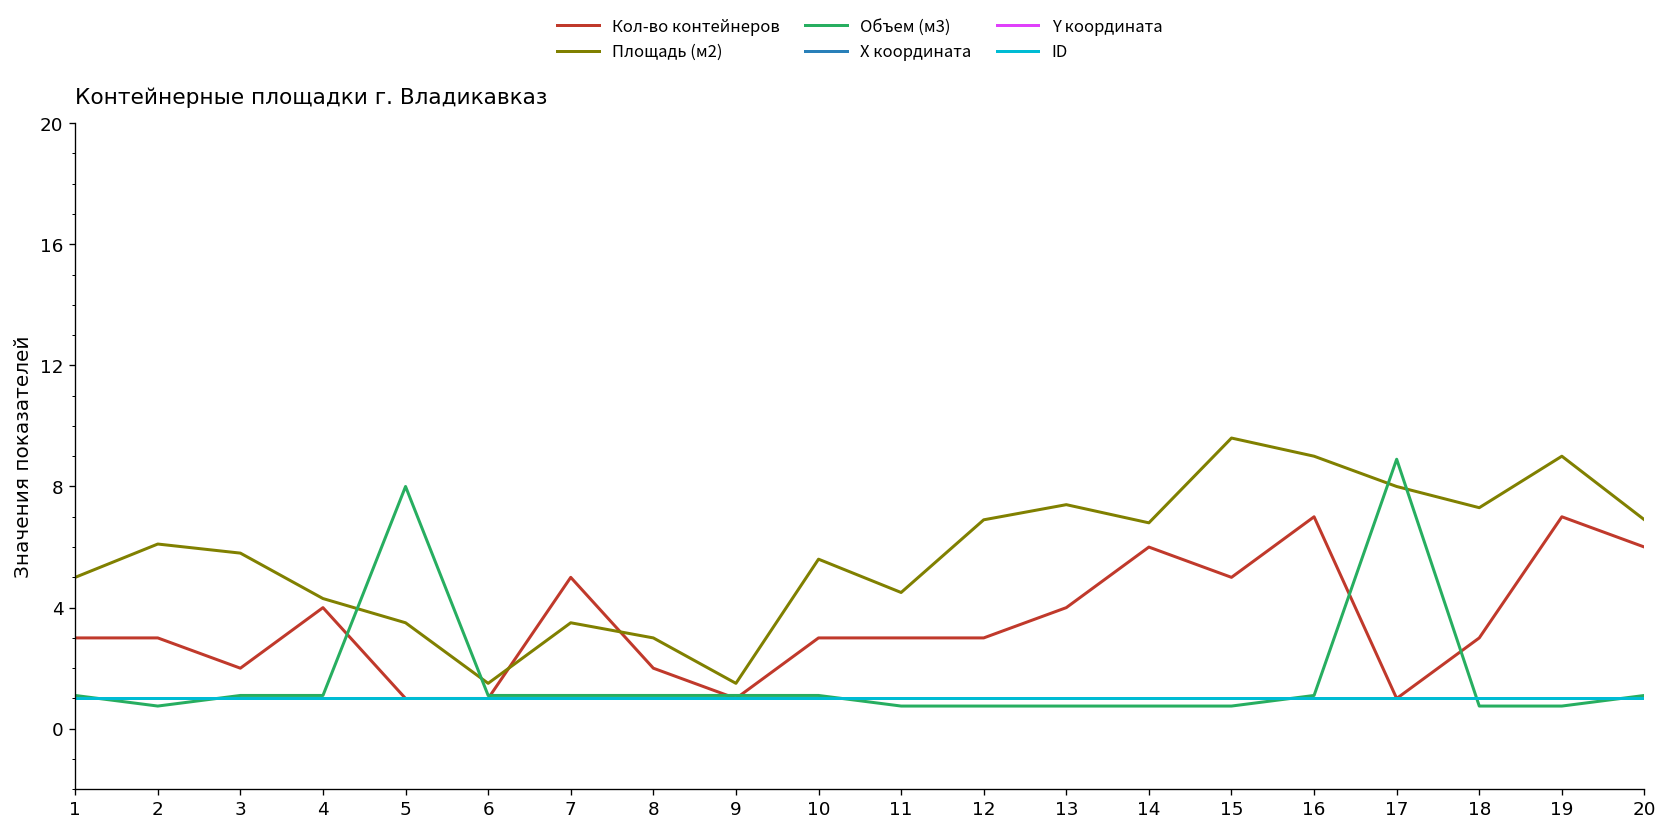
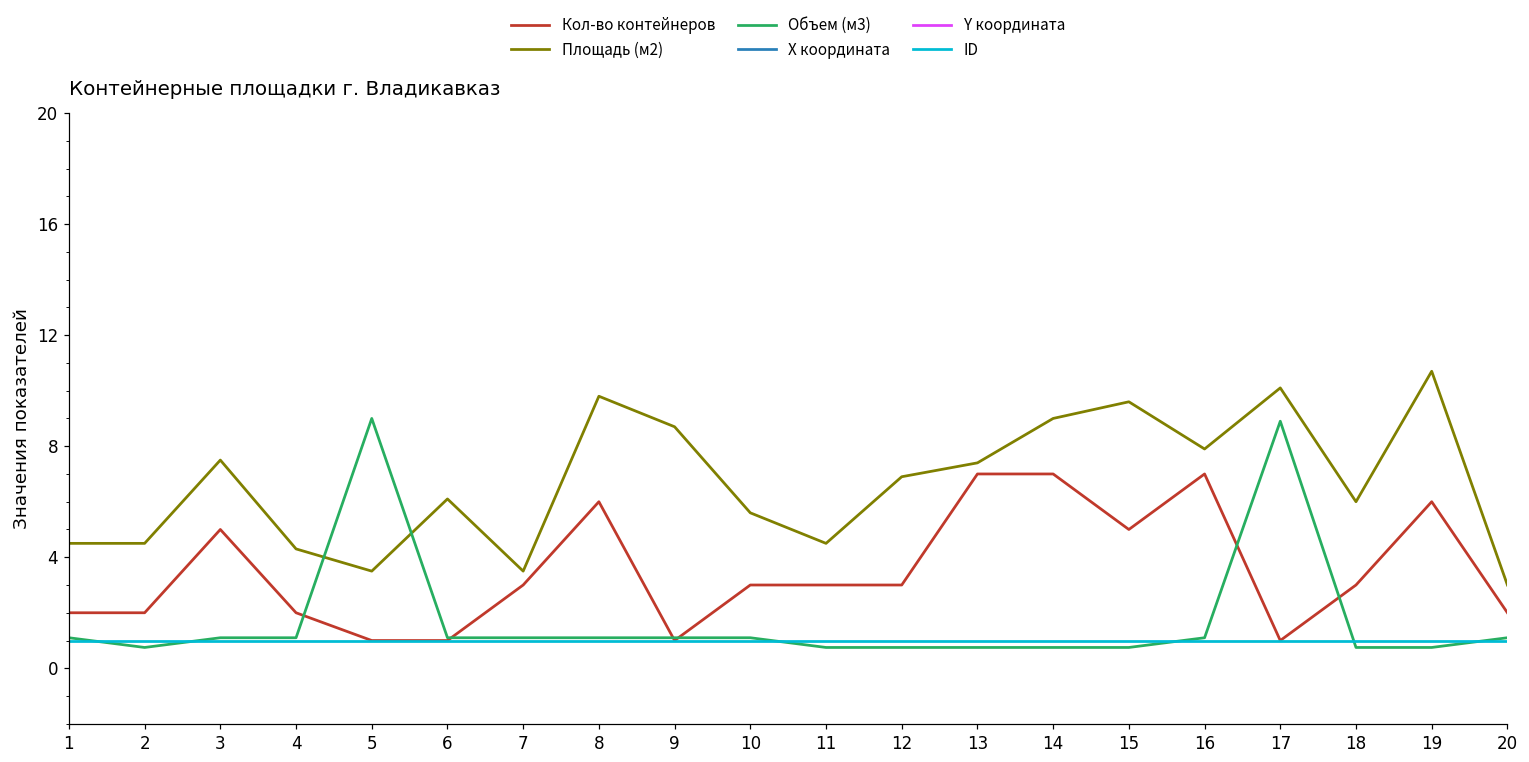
Кол-во контейнеров, 1: 3 -> 2
Площадь (м2), 1: 5.0 -> 4.5
Кол-во контейнеров, 2: 3 -> 2
Площадь (м2), 2: 6.1 -> 4.5
Кол-во контейнеров, 3: 2 -> 5
Площадь (м2), 3: 5.8 -> 7.5
Кол-во контейнеров, 4: 4 -> 2
Объем (м3), 5: 8 -> 9
Площадь (м2), 6: 1.5 -> 6.1
Кол-во контейнеров, 7: 5 -> 3
Кол-во контейнеров, 8: 2 -> 6
Площадь (м2), 8: 3.0 -> 9.8
Площадь (м2), 9: 1.5 -> 8.7
Кол-во контейнеров, 13: 4 -> 7
Кол-во контейнеров, 14: 6 -> 7
Площадь (м2), 14: 6.8 -> 9.0
Площадь (м2), 16: 9.0 -> 7.9
Площадь (м2), 17: 8.0 -> 10.1
Площадь (м2), 18: 7.3 -> 6.0
Кол-во контейнеров, 19: 7 -> 6
Площадь (м2), 19: 9.0 -> 10.7
Кол-во контейнеров, 20: 6 -> 2
Площадь (м2), 20: 6.9 -> 3.0
